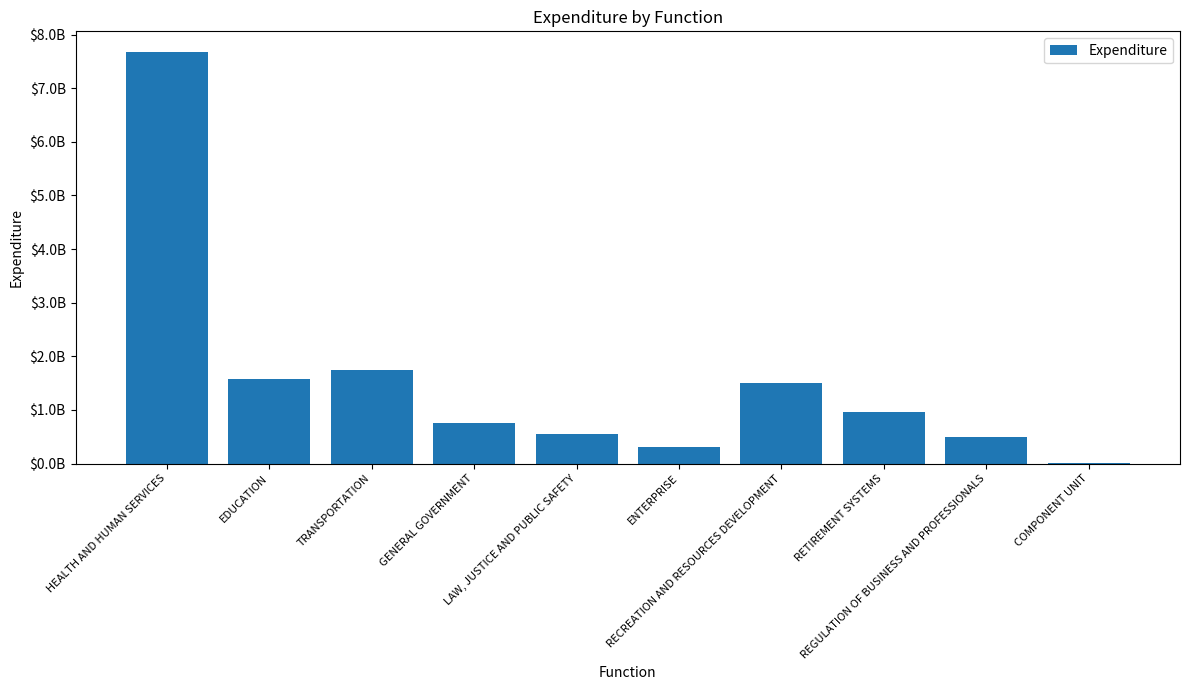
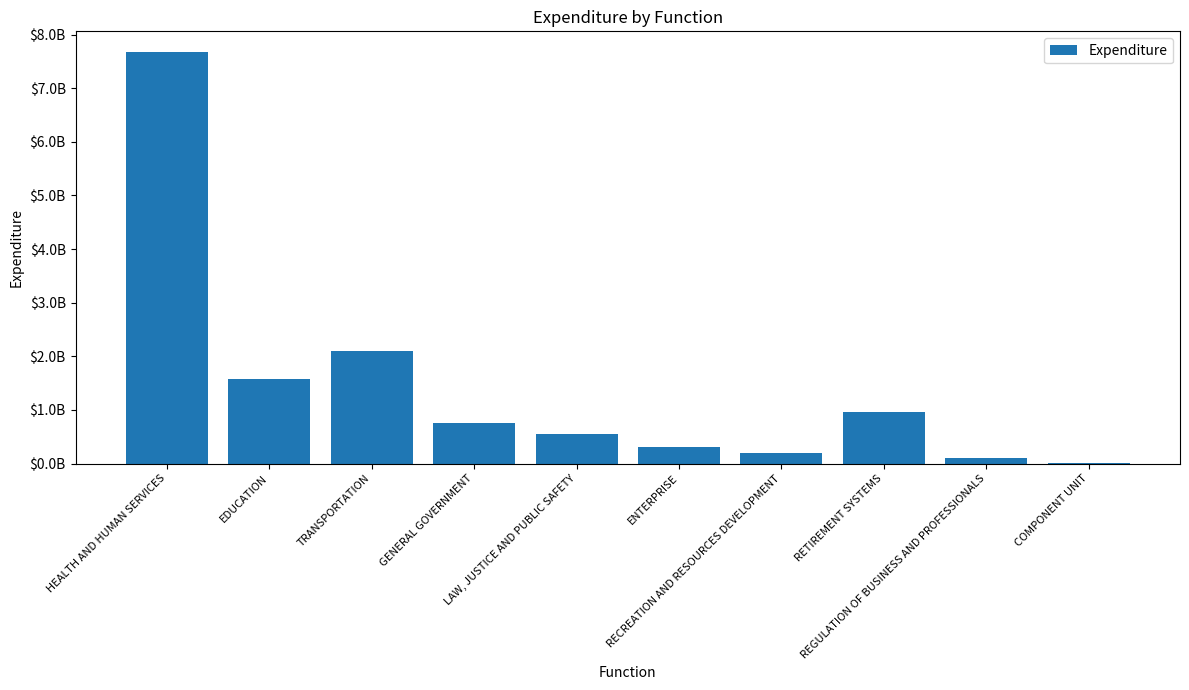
TRANSPORTATION: $1700000000 -> $2100000000
RECREATION AND RESOURCES DEVELOPMENT: $1500000000 -> $200000000
REGULATION OF BUSINESS AND PROFESSIONALS: $500000000 -> $100000000
